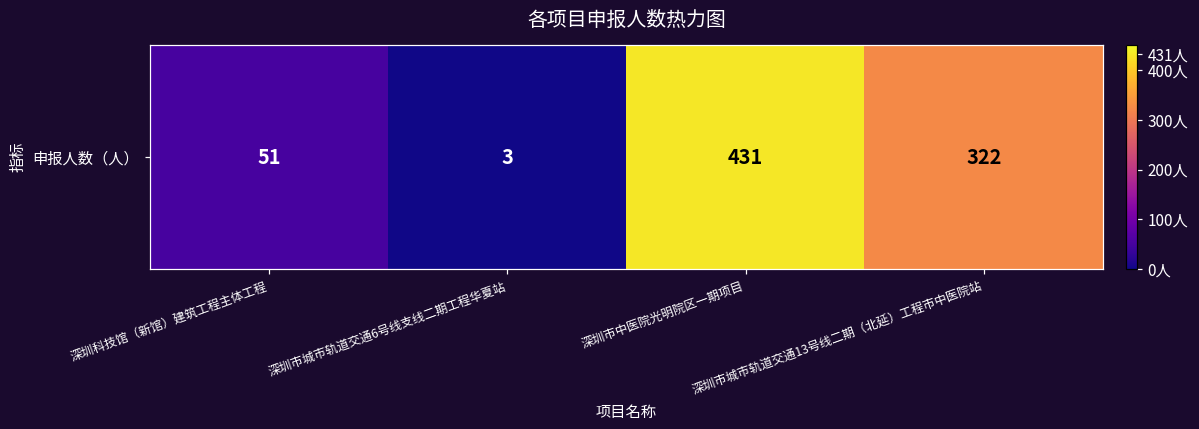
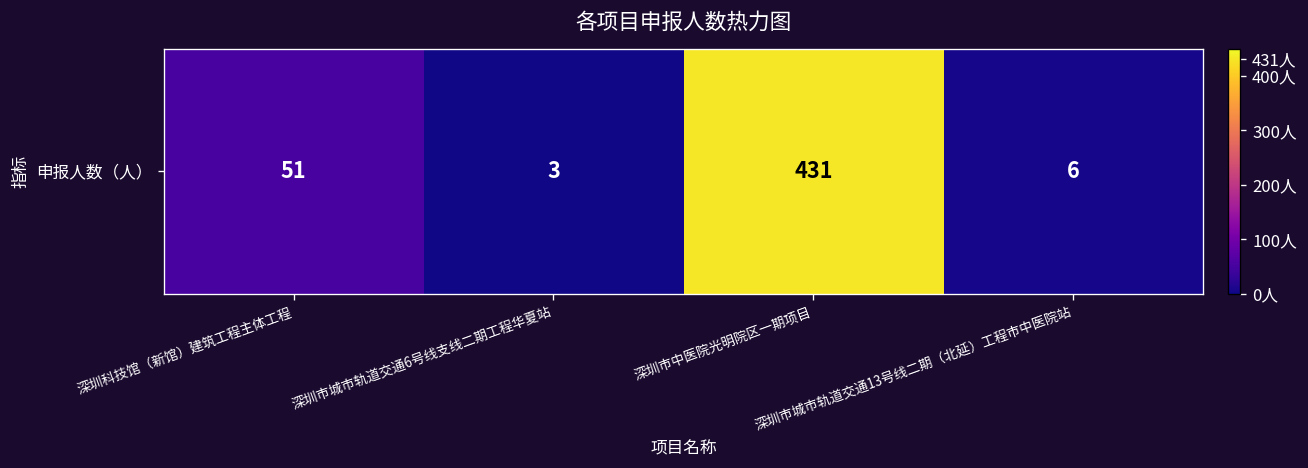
申报人数（人）, 深圳市城市轨道交通13号线二期（北延）工程市中医院站: 322 -> 6
